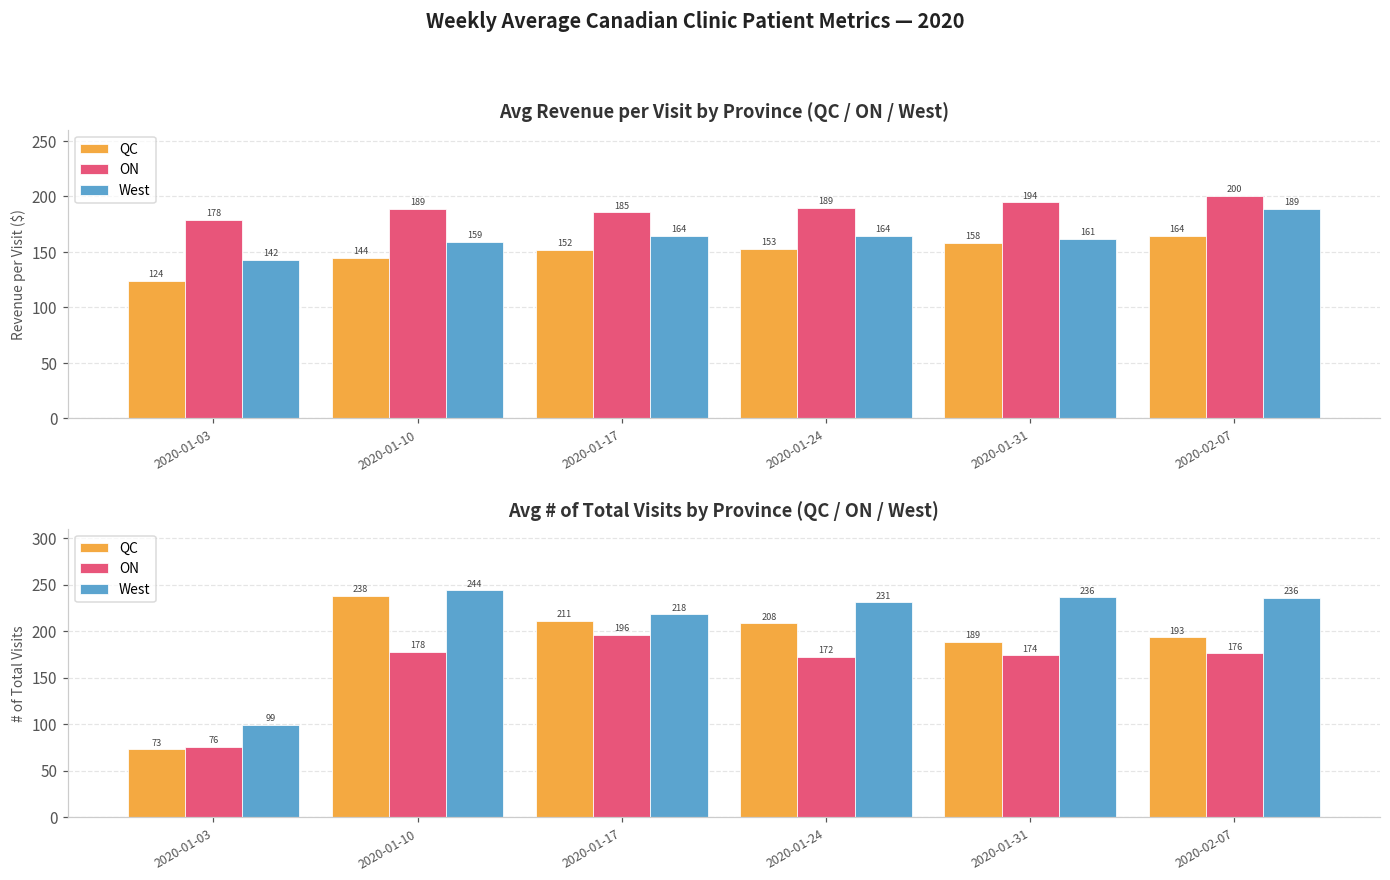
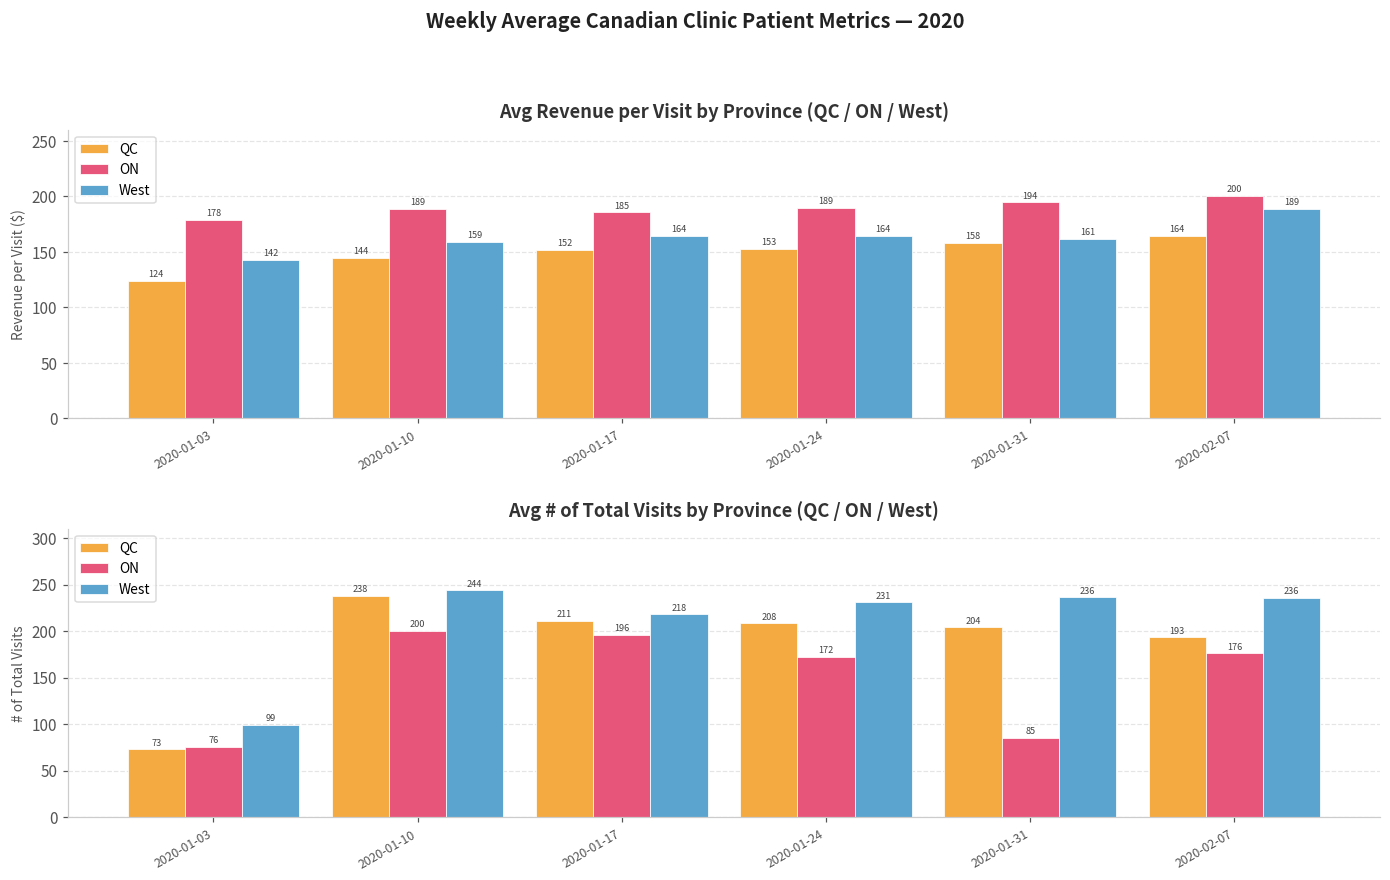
Avg # of Total Visits by Province (QC / ON / West), ON, 2020-01-10: 178 -> 200
Avg # of Total Visits by Province (QC / ON / West), QC, 2020-01-31: 189 -> 204
Avg # of Total Visits by Province (QC / ON / West), ON, 2020-01-31: 174 -> 85
